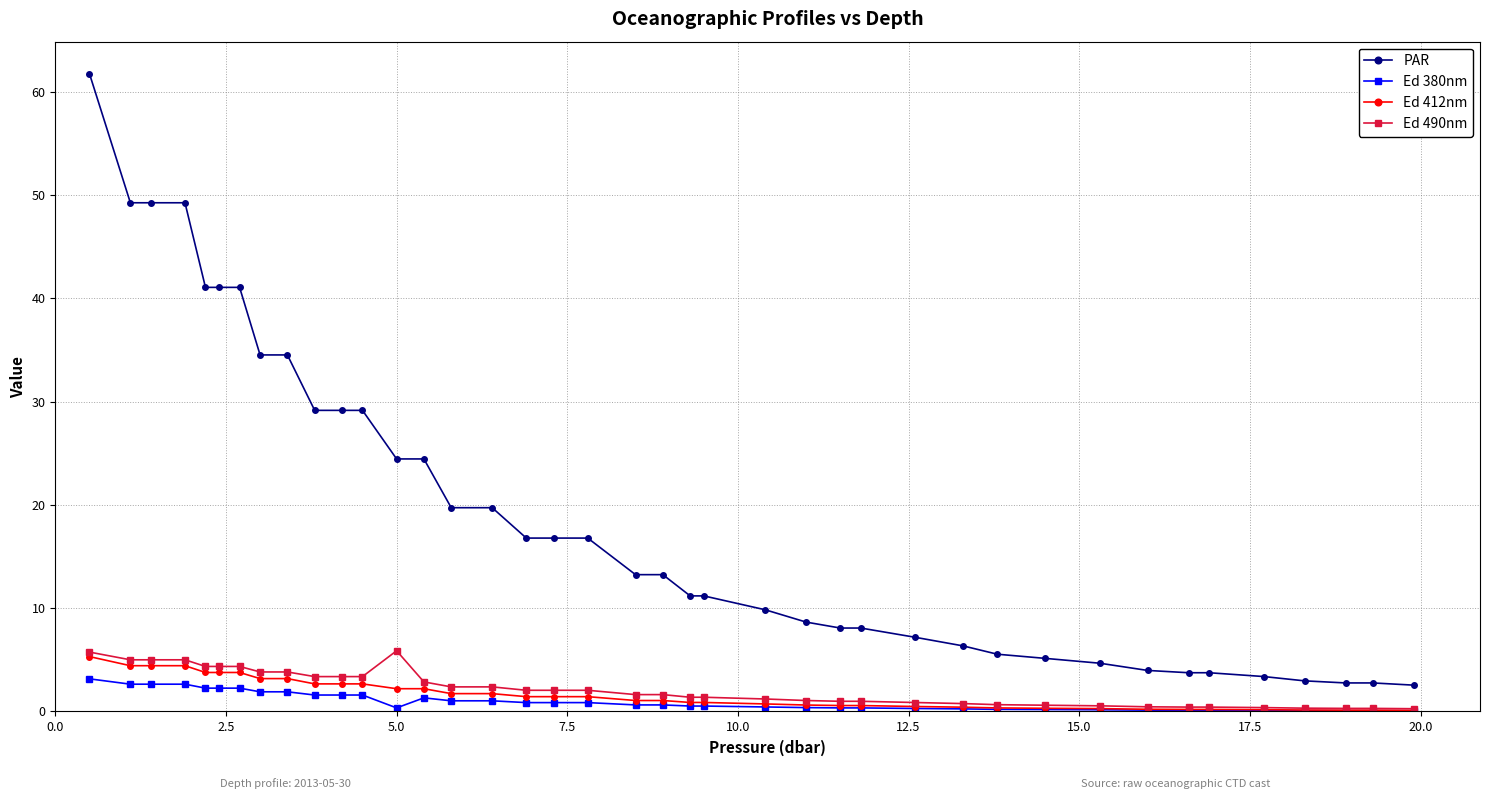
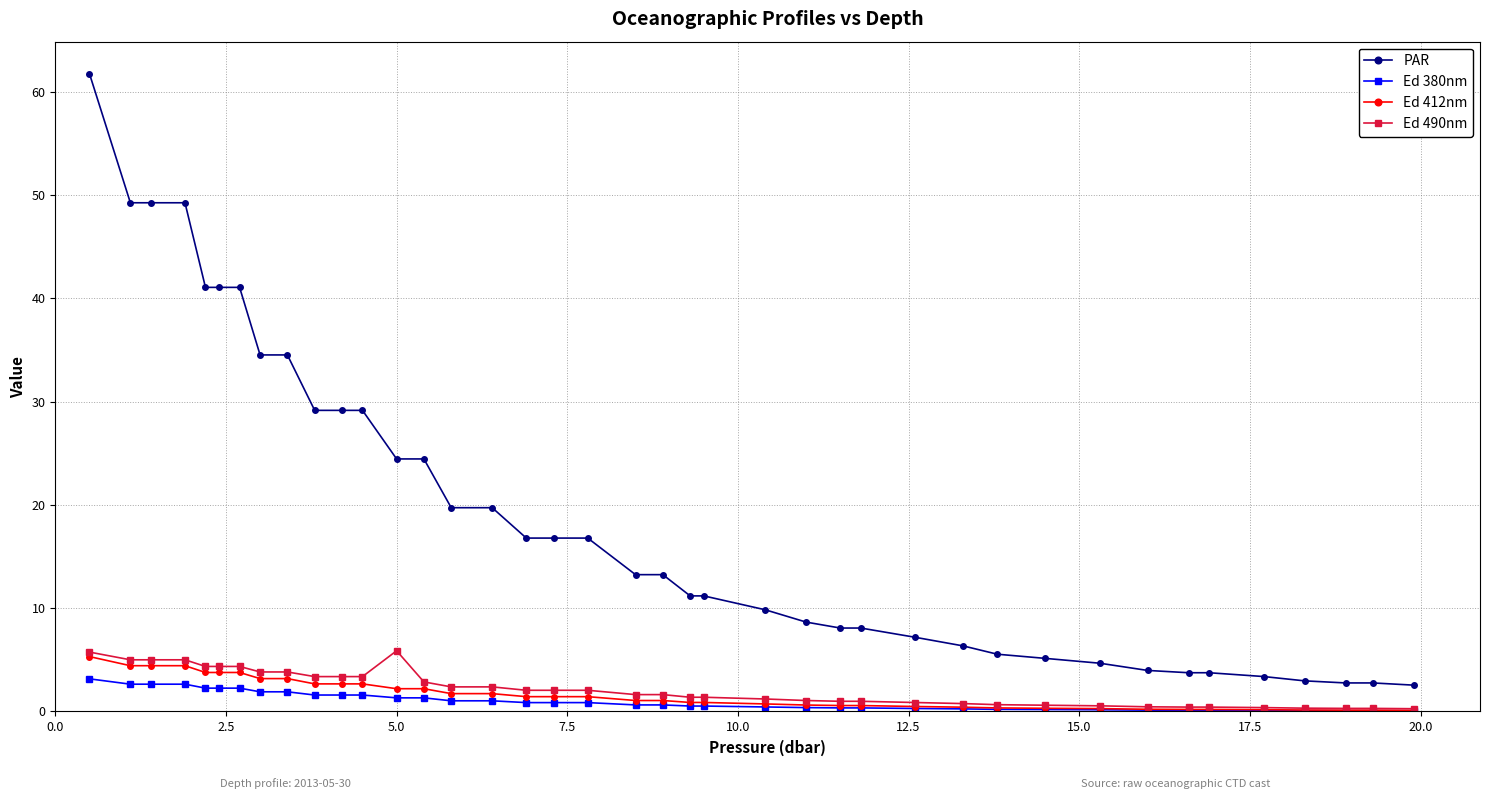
Ed 380nm, 5.0: 0.3 -> 1.3
